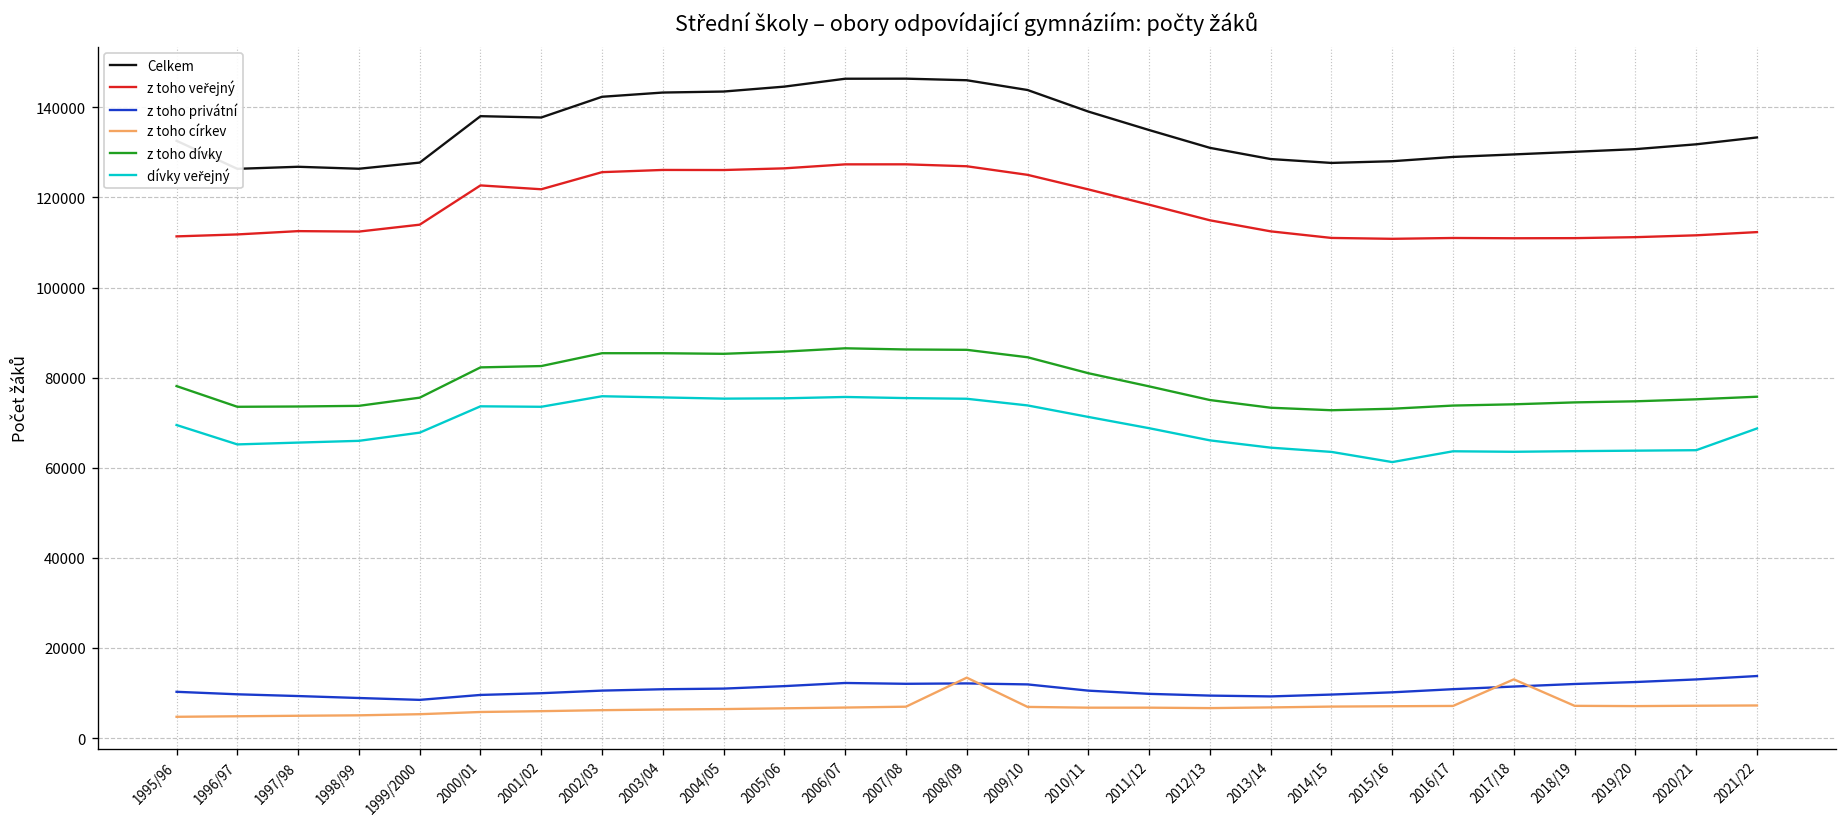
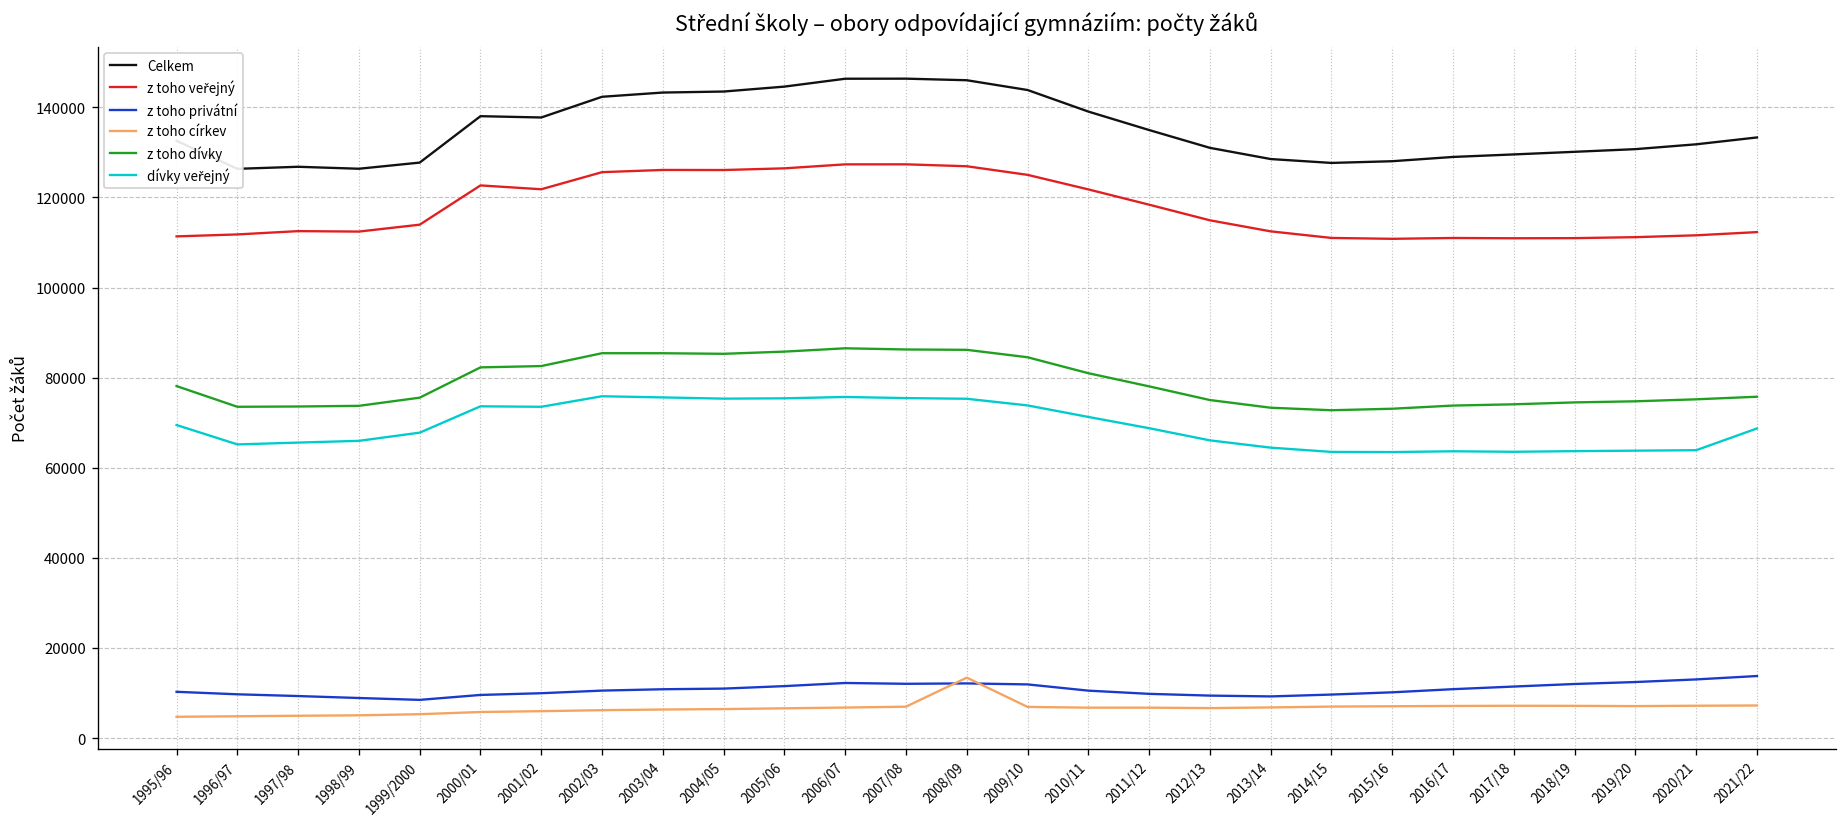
dívky veřejný, 2015/16: 61000 -> 63000
z toho církev, 2017/18: 13000 -> 7000
